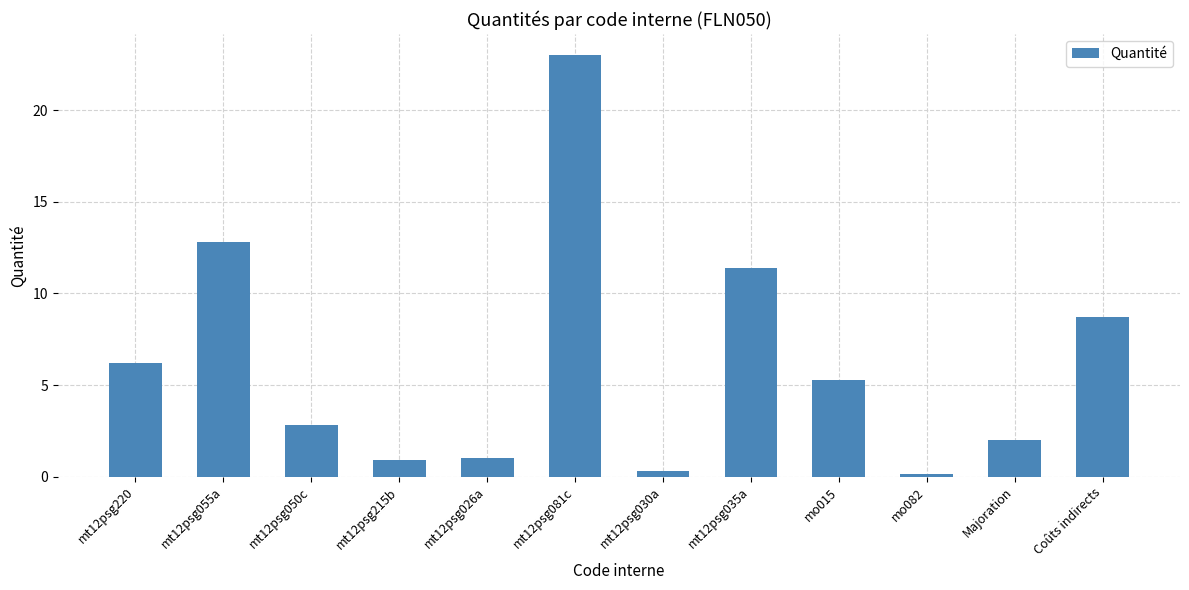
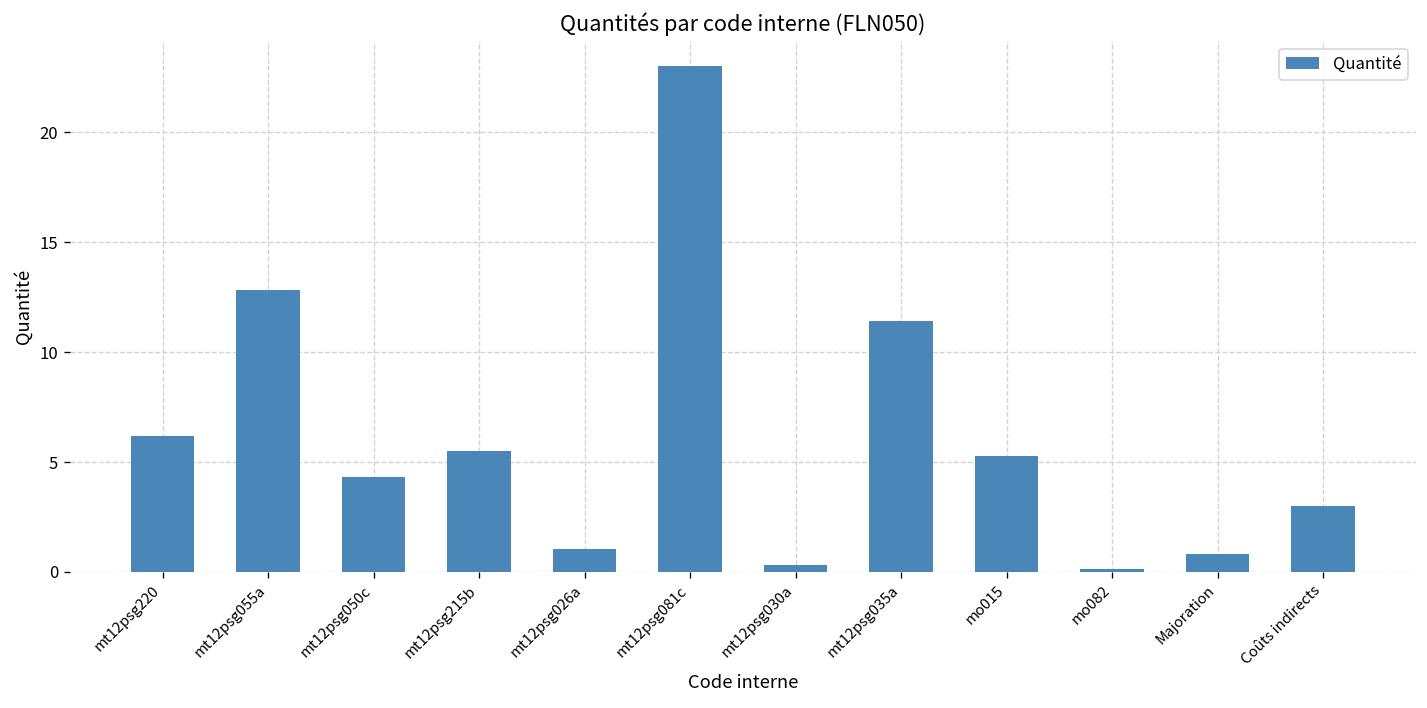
mt12psg050c: 2.8 -> 4.3
mt12psg215b: 0.9 -> 5.5
Majoration: 2.0 -> 0.8
Coûts indirects: 8.7 -> 3.0
